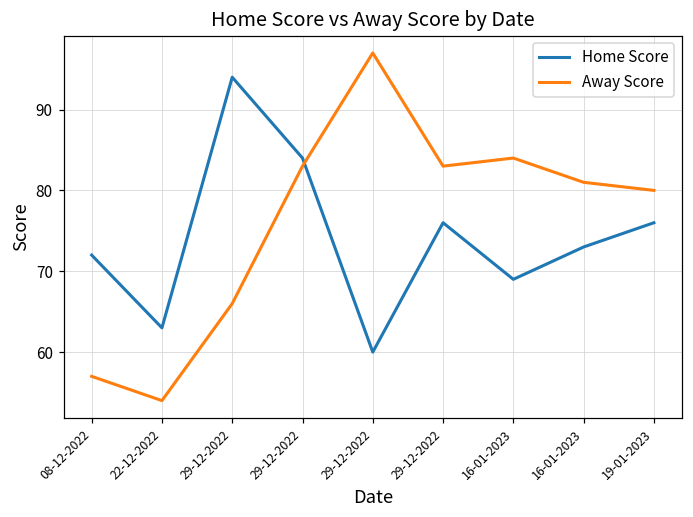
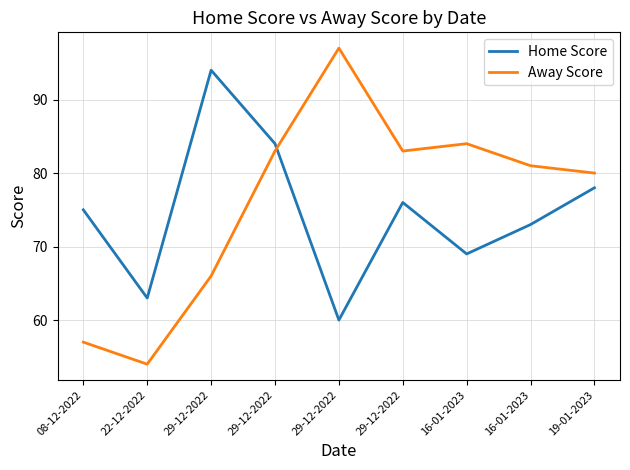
Home Score, 08-12-2022: 72 -> 75
Home Score, 19-01-2023: 76 -> 78
